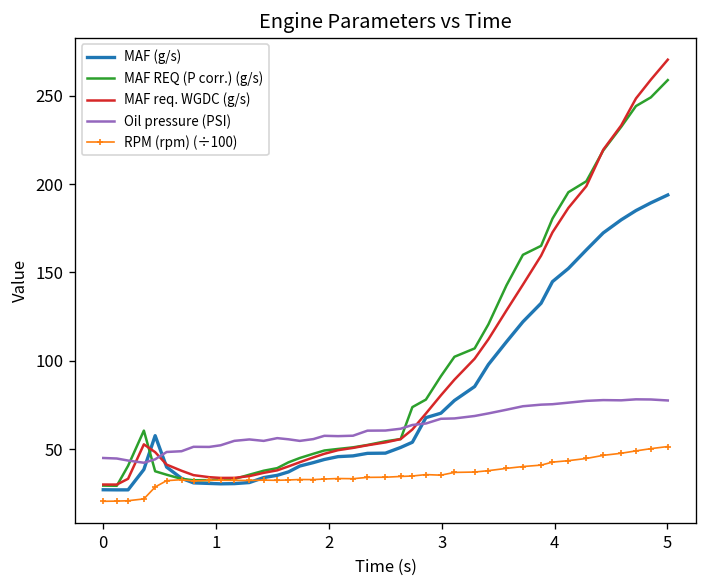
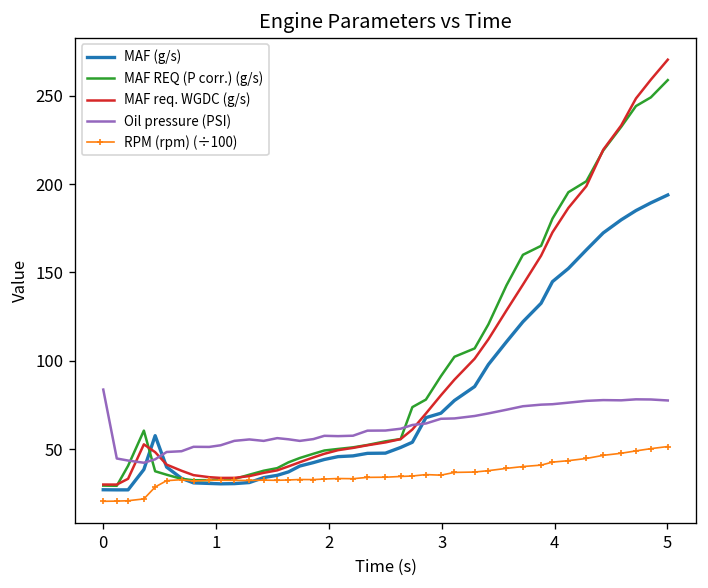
Oil pressure (PSI), 0: 45 -> 84
